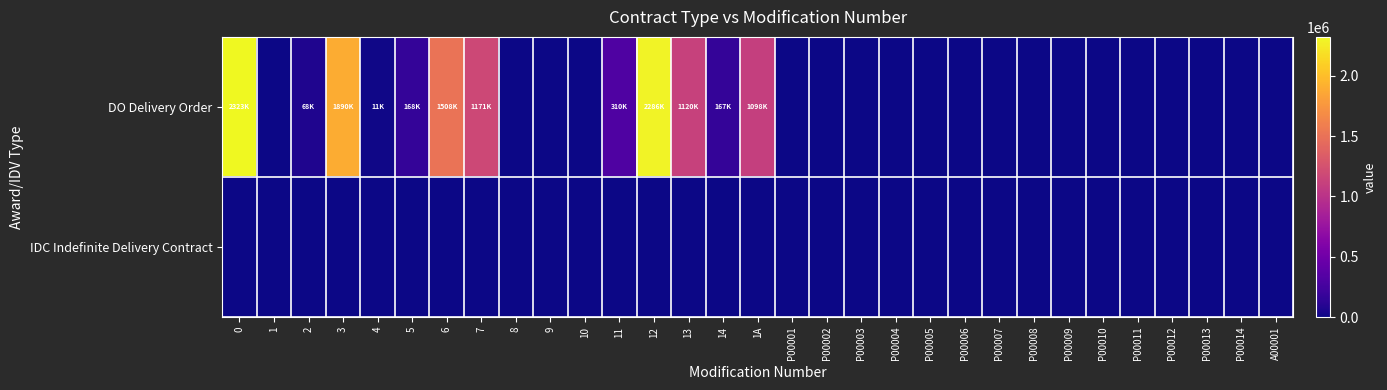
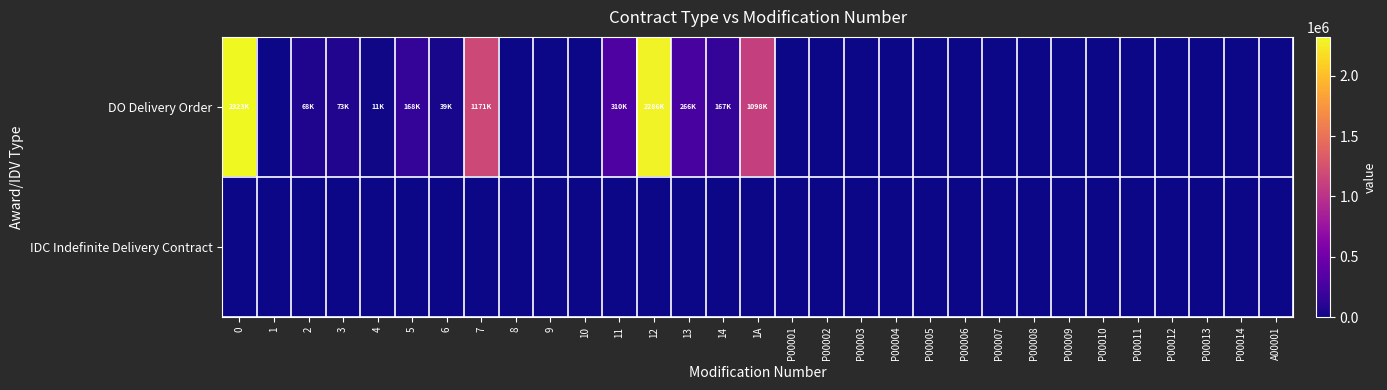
DO Delivery Order, 3: 1890K -> 73K
DO Delivery Order, 6: 1508K -> 39K
DO Delivery Order, 13: 1120K -> 266K
